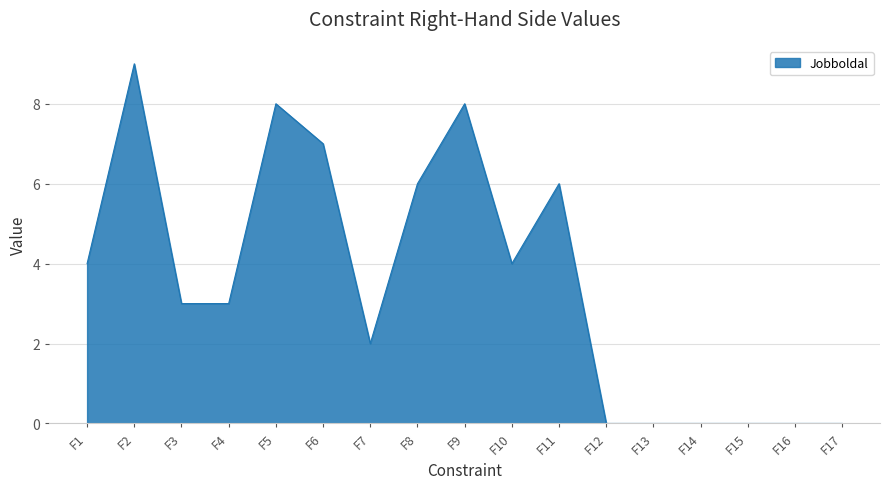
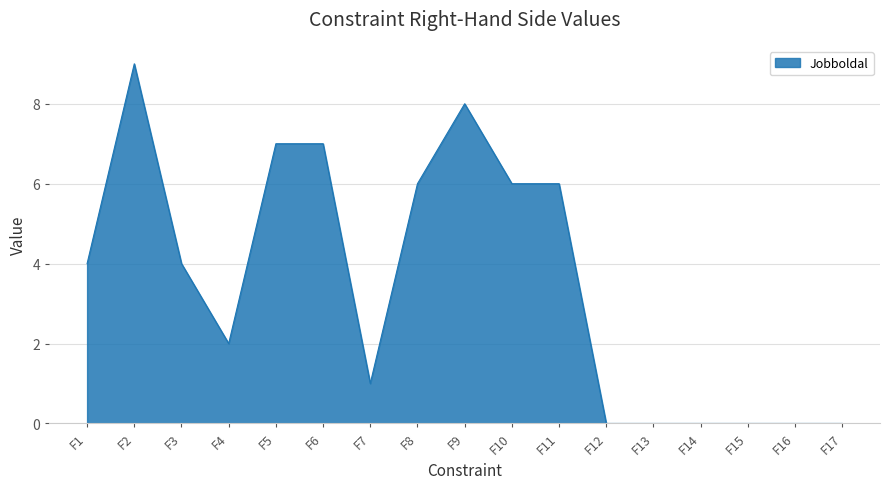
F3: 3 -> 4
F4: 3 -> 2
F5: 8 -> 7
F7: 2 -> 1
F10: 4 -> 6
